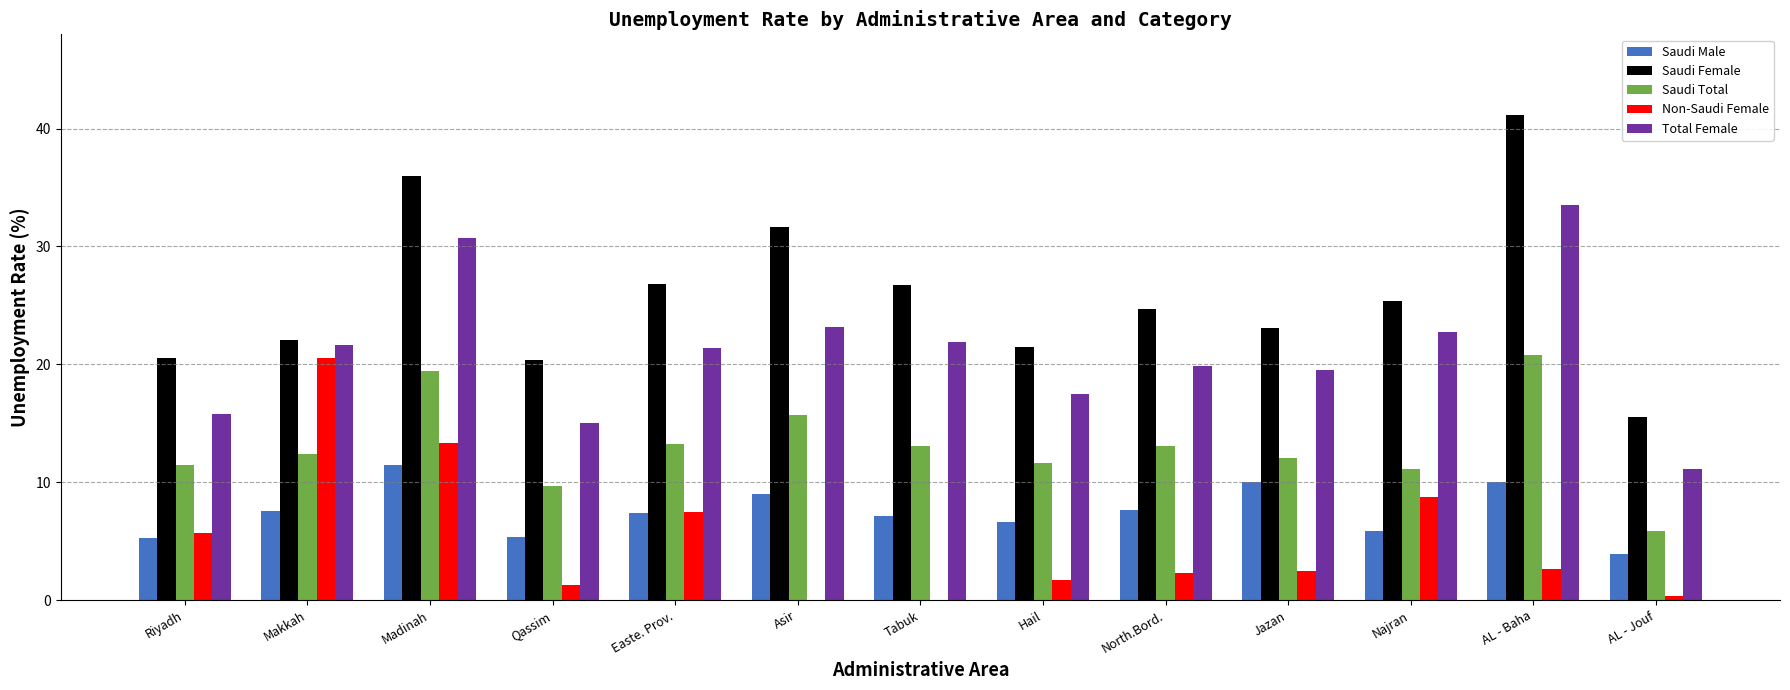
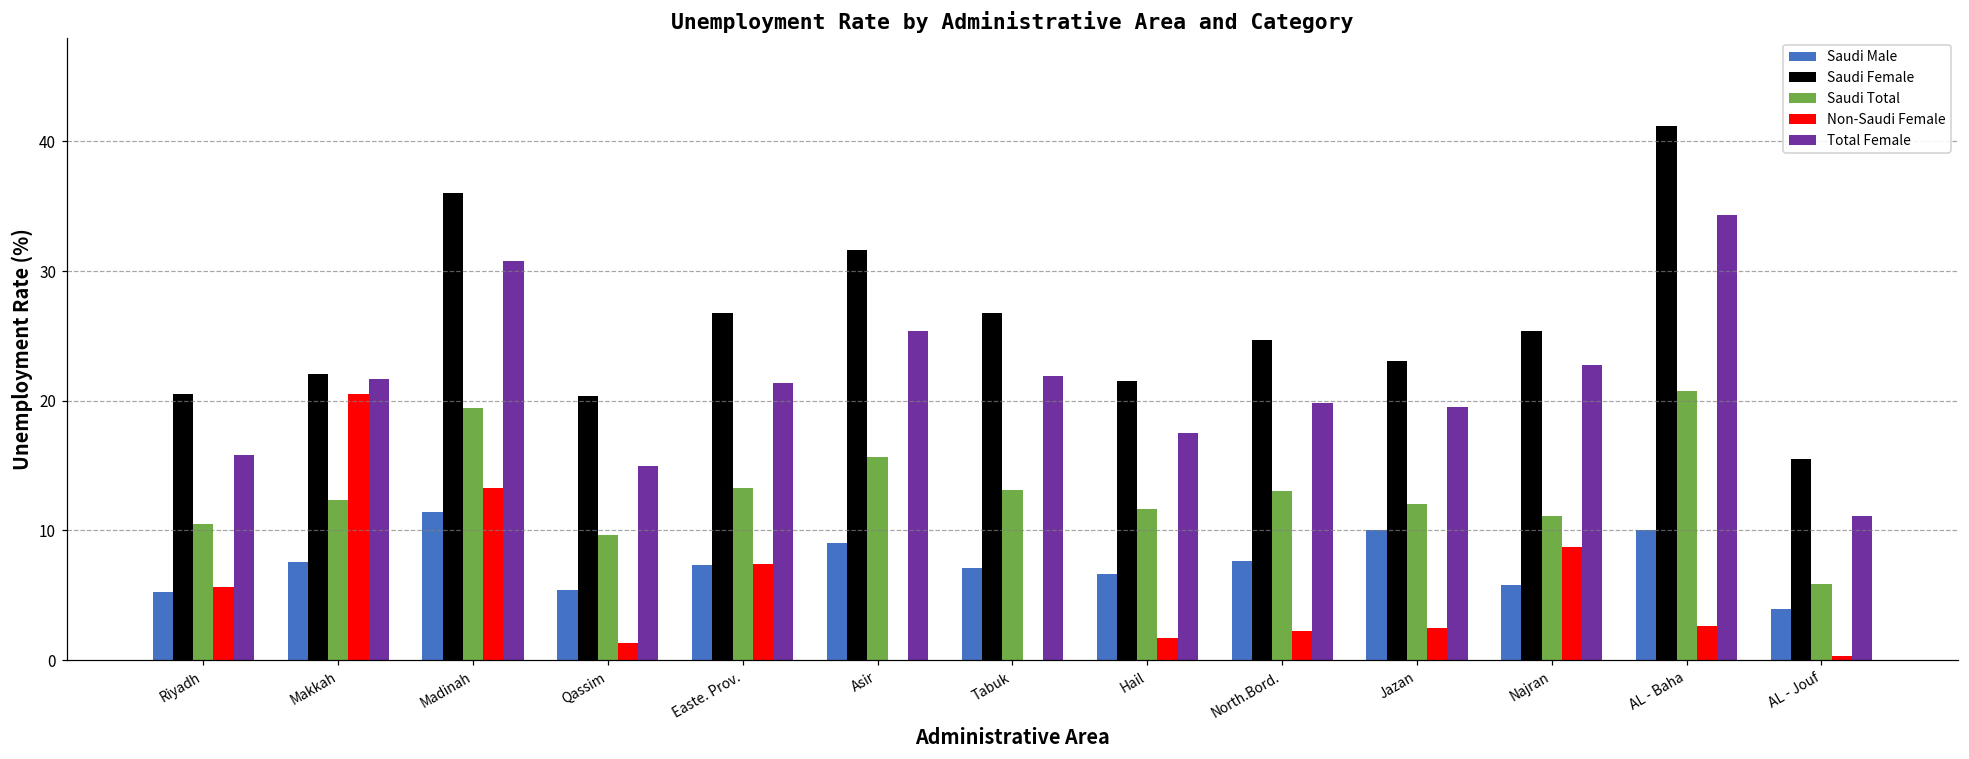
Saudi Total, Riyadh: 11.4 -> 10.5
Total Female, Asir: 23.2 -> 25.3
Total Female, AL - Baha: 33.5 -> 34.3
